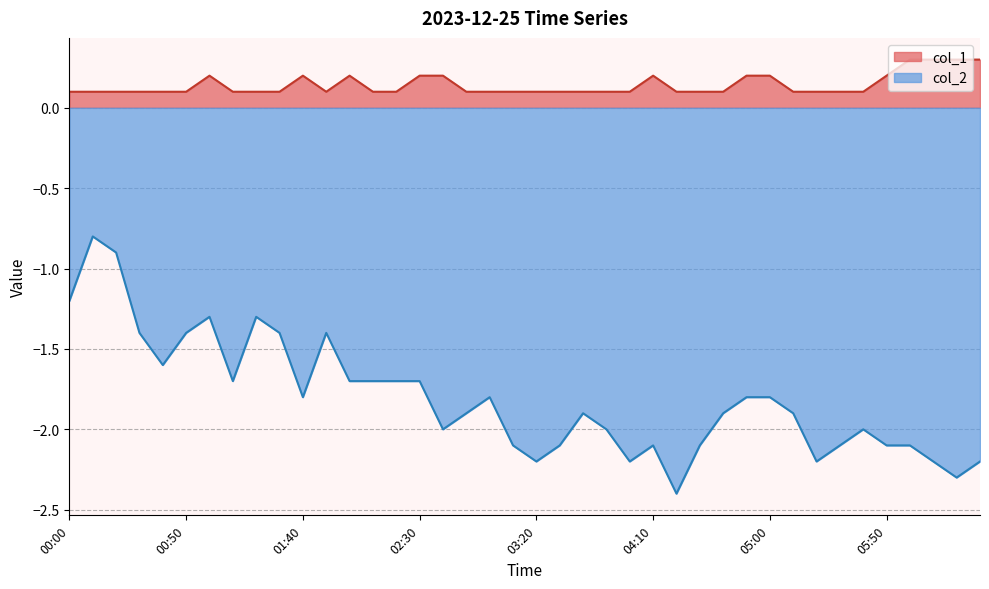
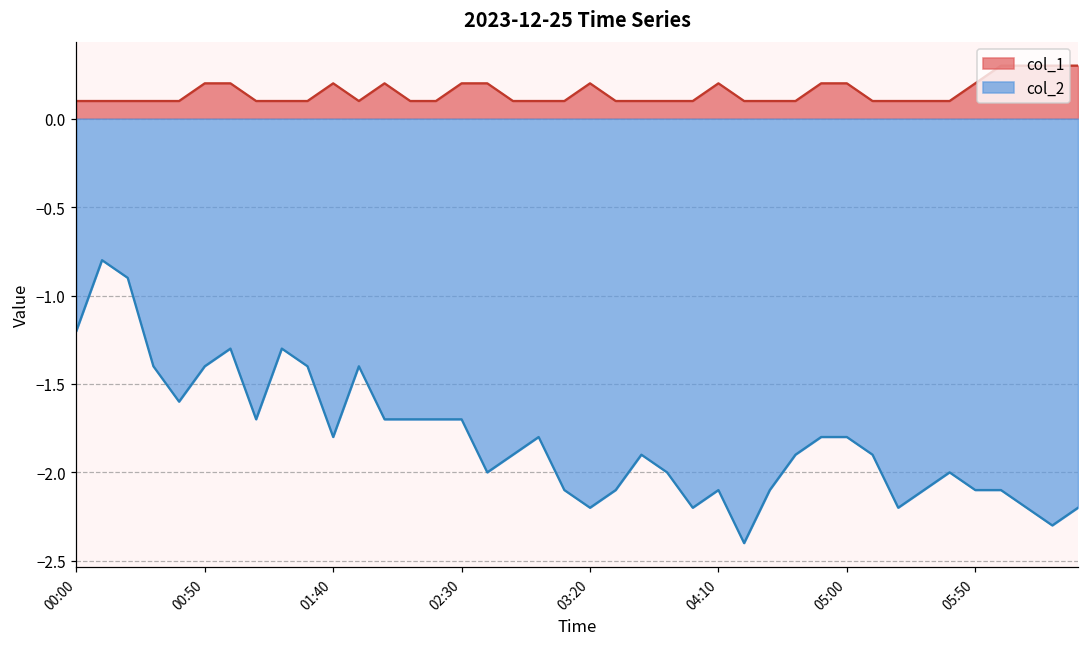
col_1, 00:50: 0.1 -> 0.2
col_1, 03:20: 0.1 -> 0.2
